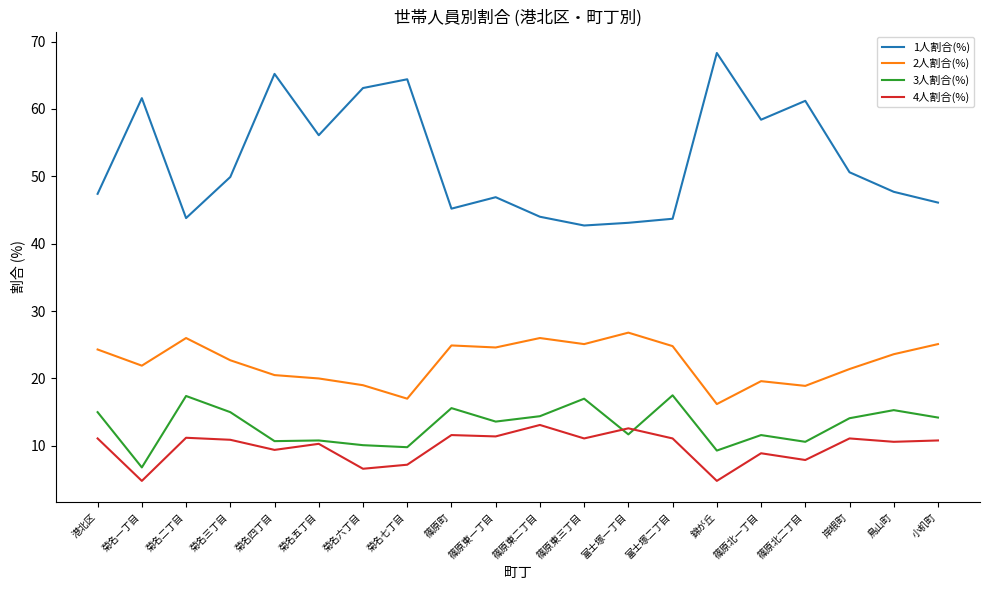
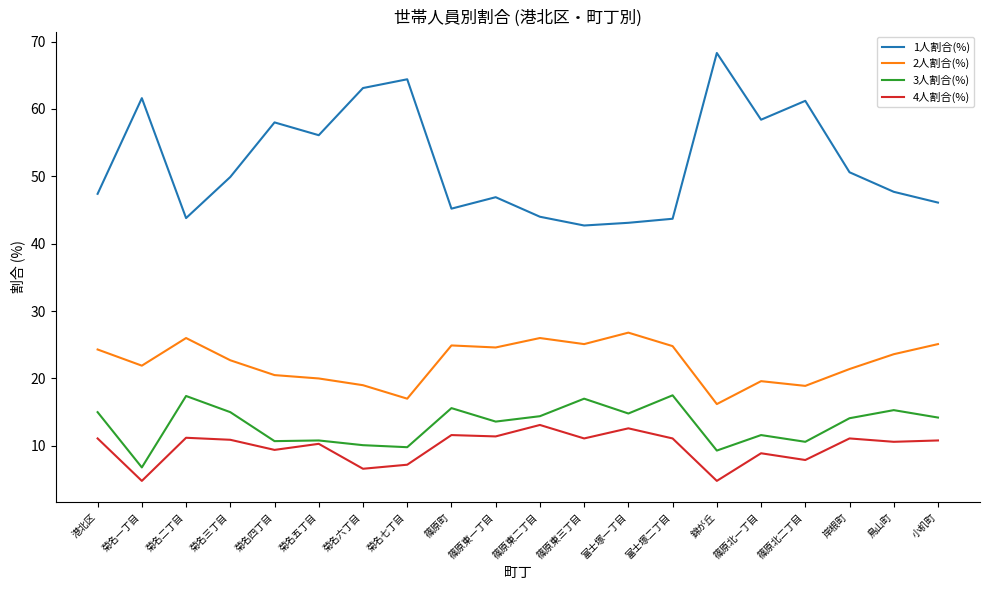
1人割合(%), 菊名四丁目: 65 -> 58
3人割合(%), 富士塚一丁目: 12 -> 15
